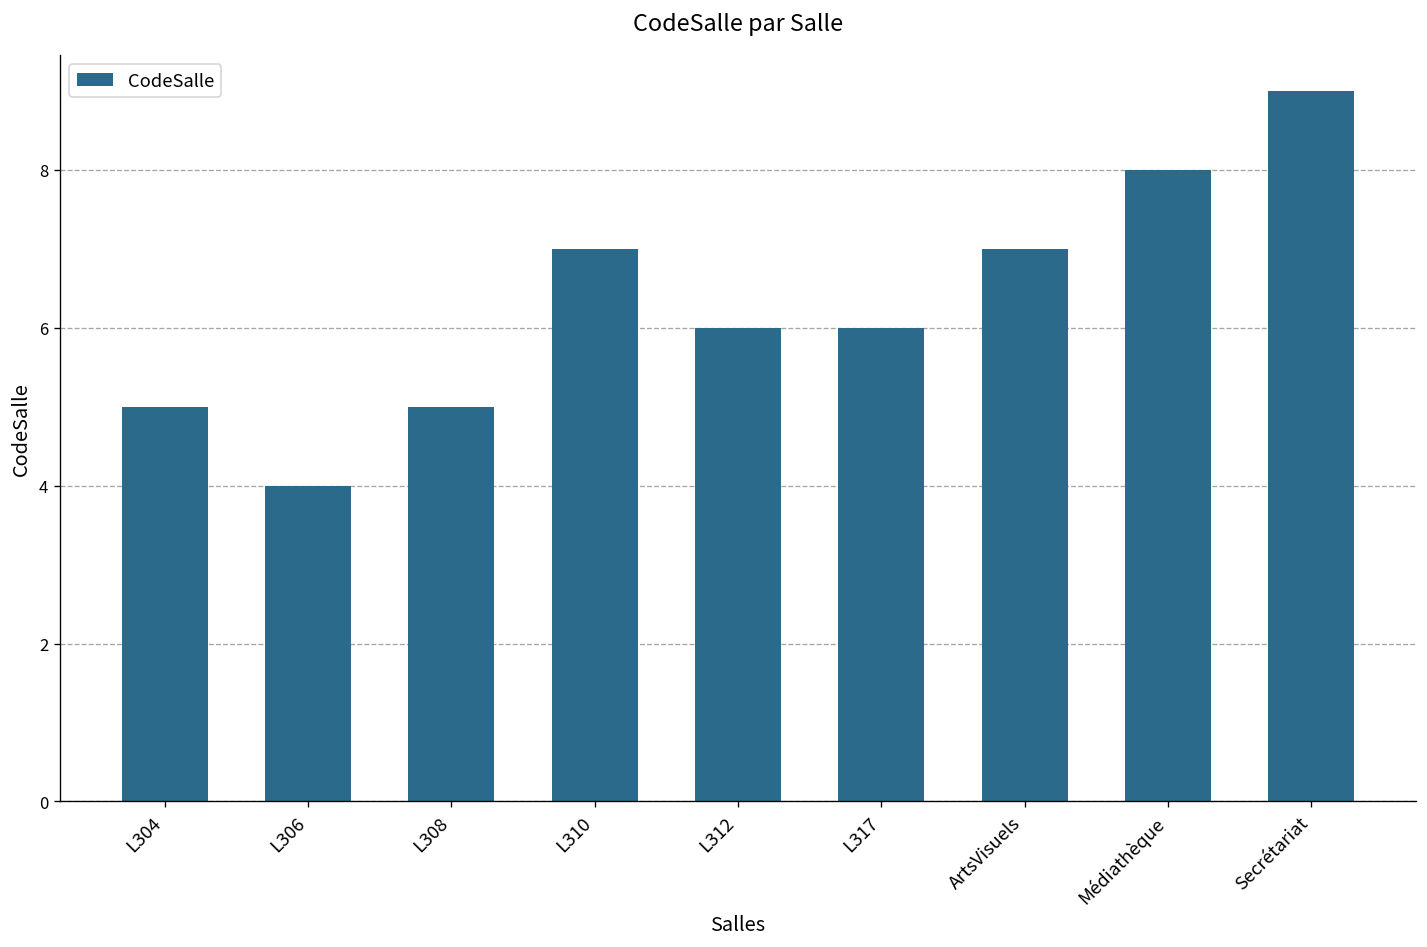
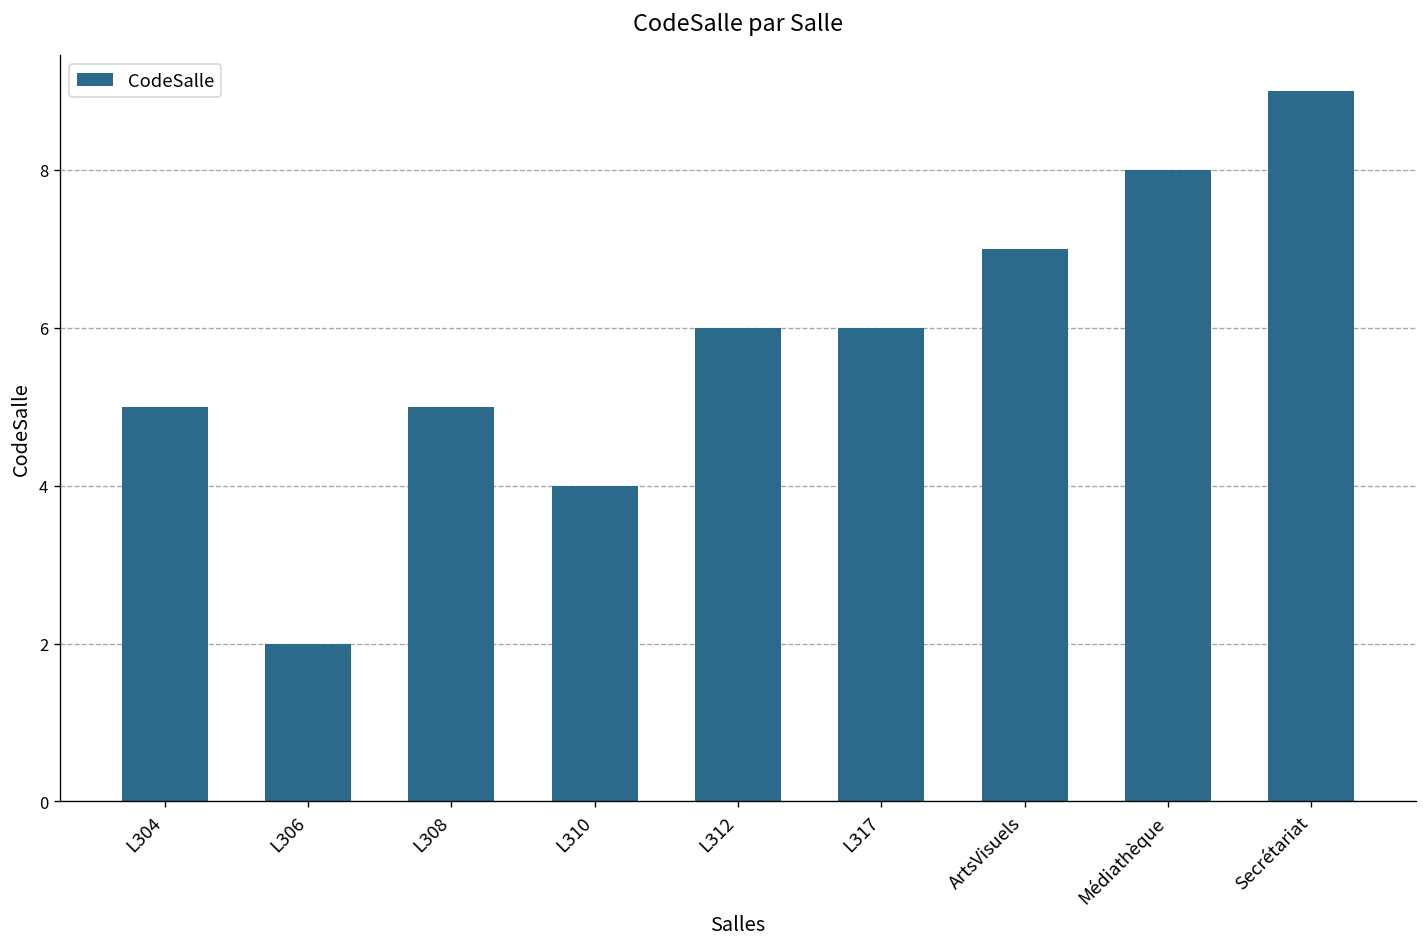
L306: 4 -> 2
L310: 7 -> 4
